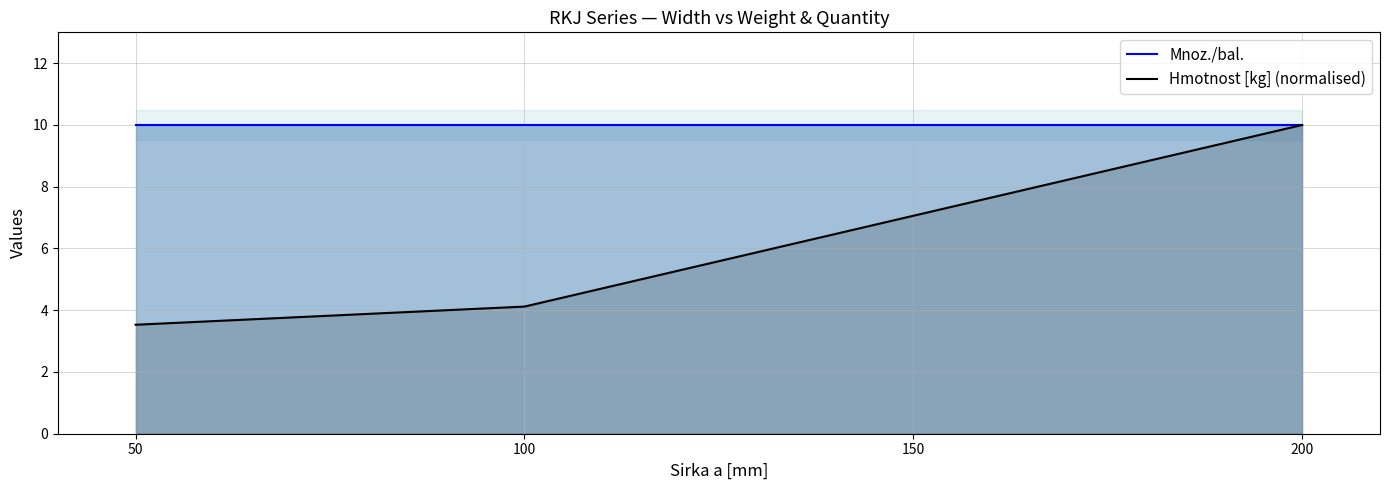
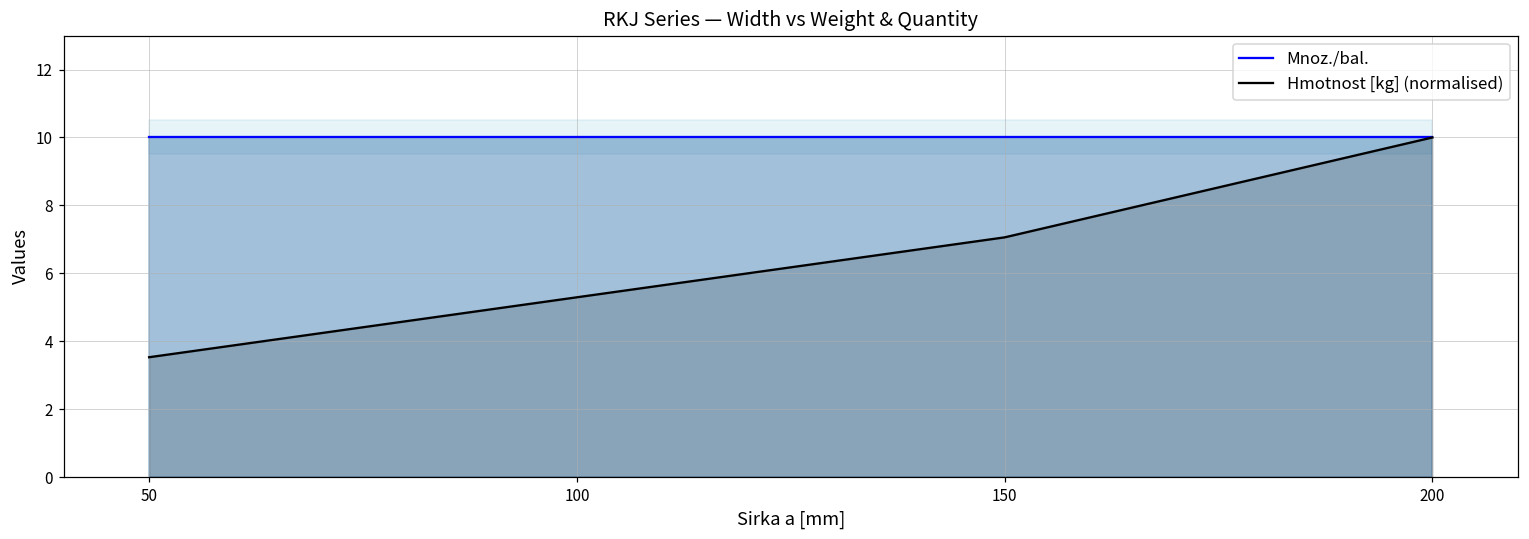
Hmotnost [kg] (normalised), 100: 4.1 -> 5.3
